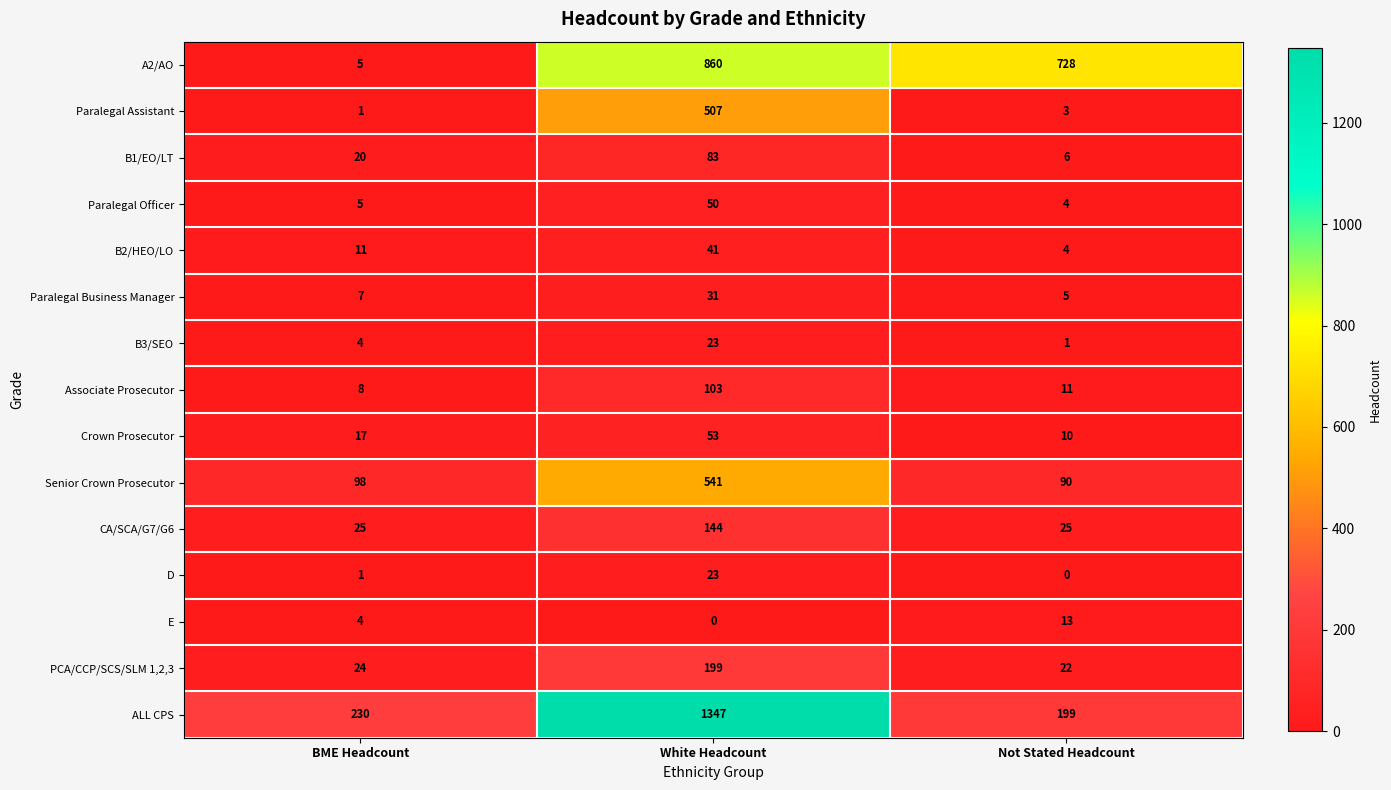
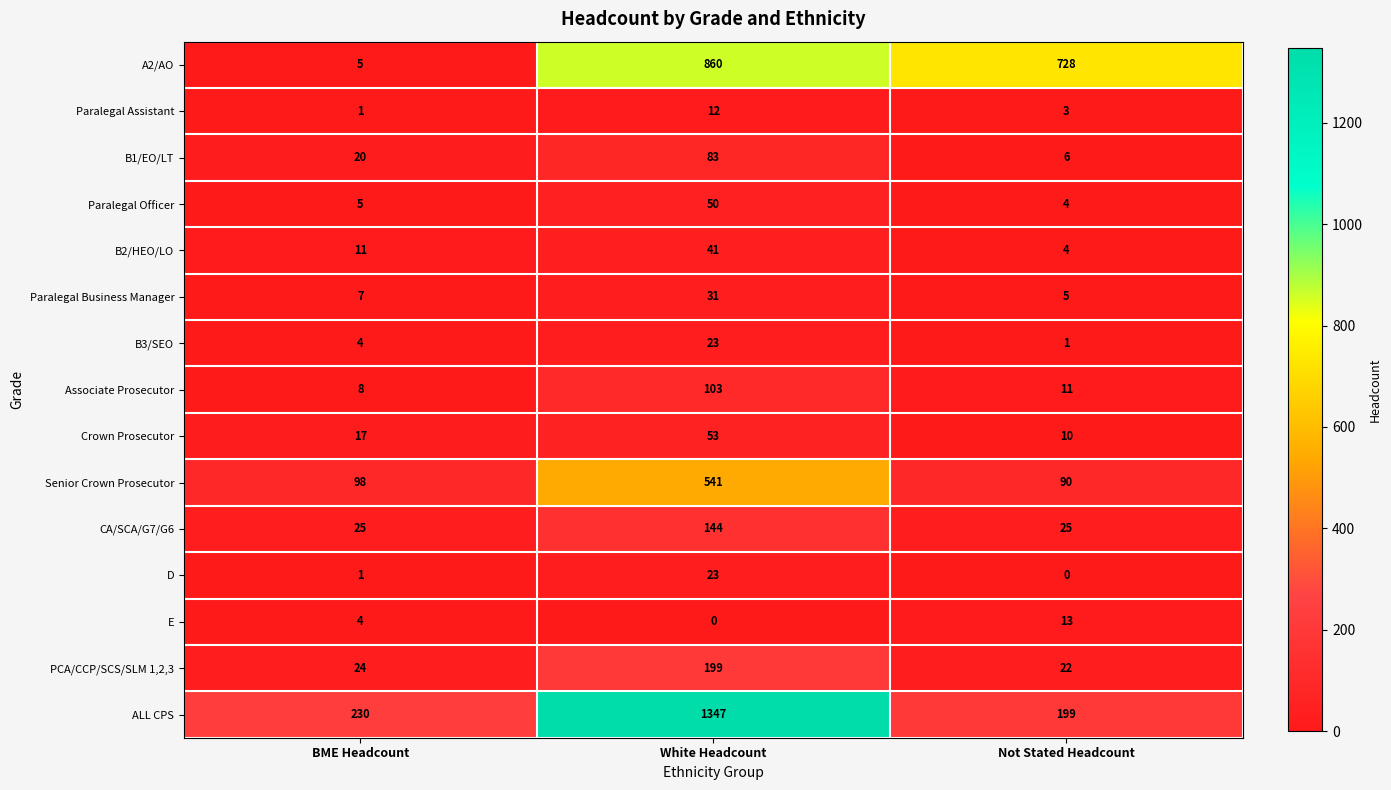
Paralegal Assistant, White Headcount: 507 -> 12
